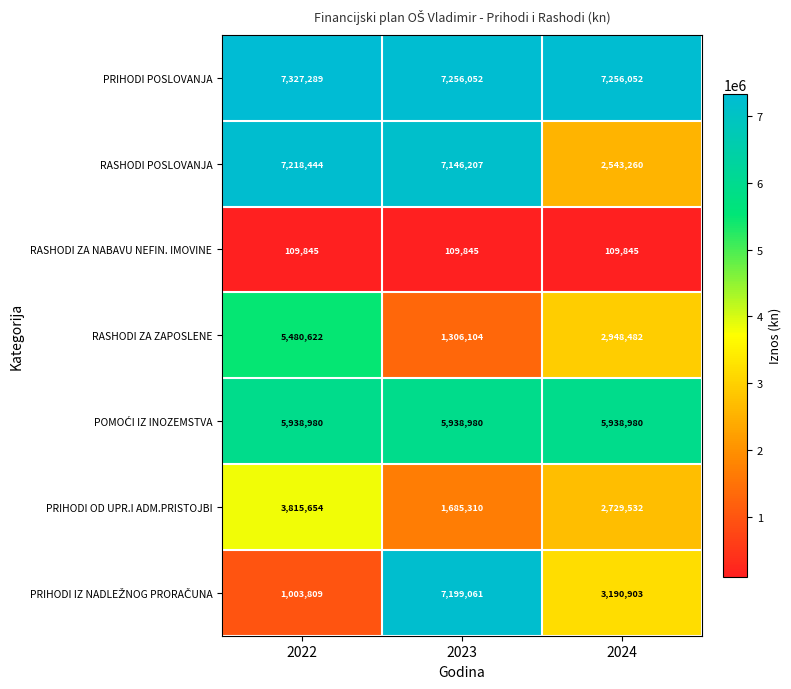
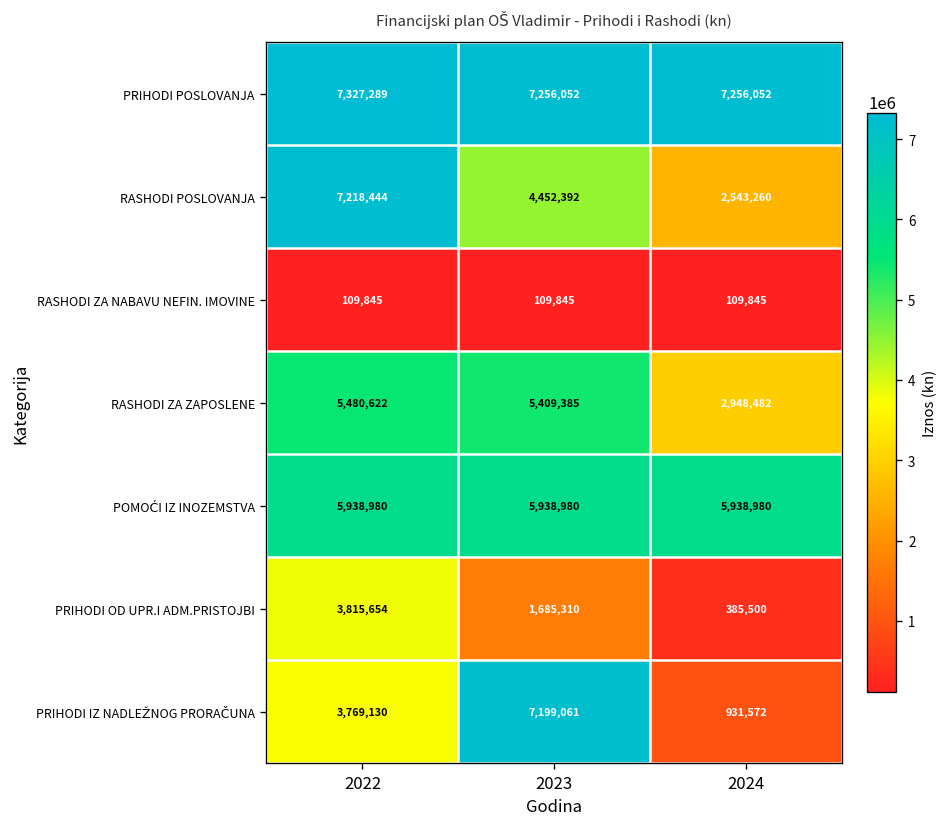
RASHODI POSLOVANJA, 2023: 7,146,207 -> 4,452,392
RASHODI ZA ZAPOSLENE, 2023: 1,306,104 -> 5,409,385
PRIHODI OD UPR.I ADM.PRISTOJBI, 2024: 2,729,532 -> 385,500
PRIHODI IZ NADLEŽNOG PRORAČUNA, 2022: 1,003,809 -> 3,769,130
PRIHODI IZ NADLEŽNOG PRORAČUNA, 2024: 3,190,903 -> 931,572
